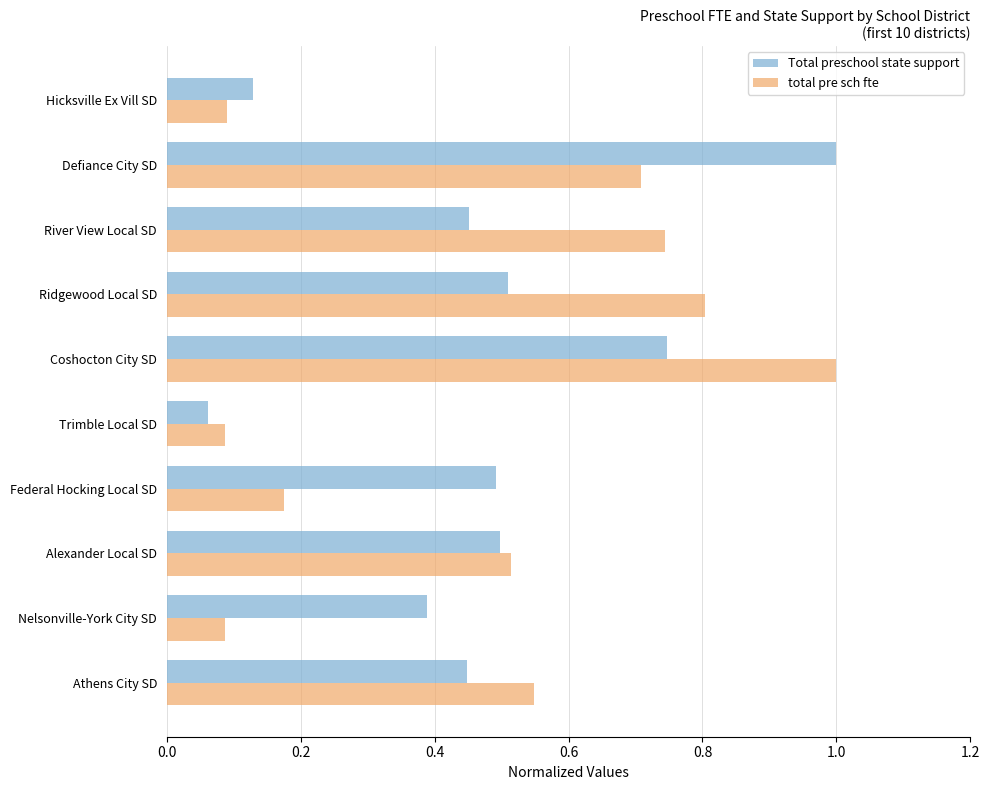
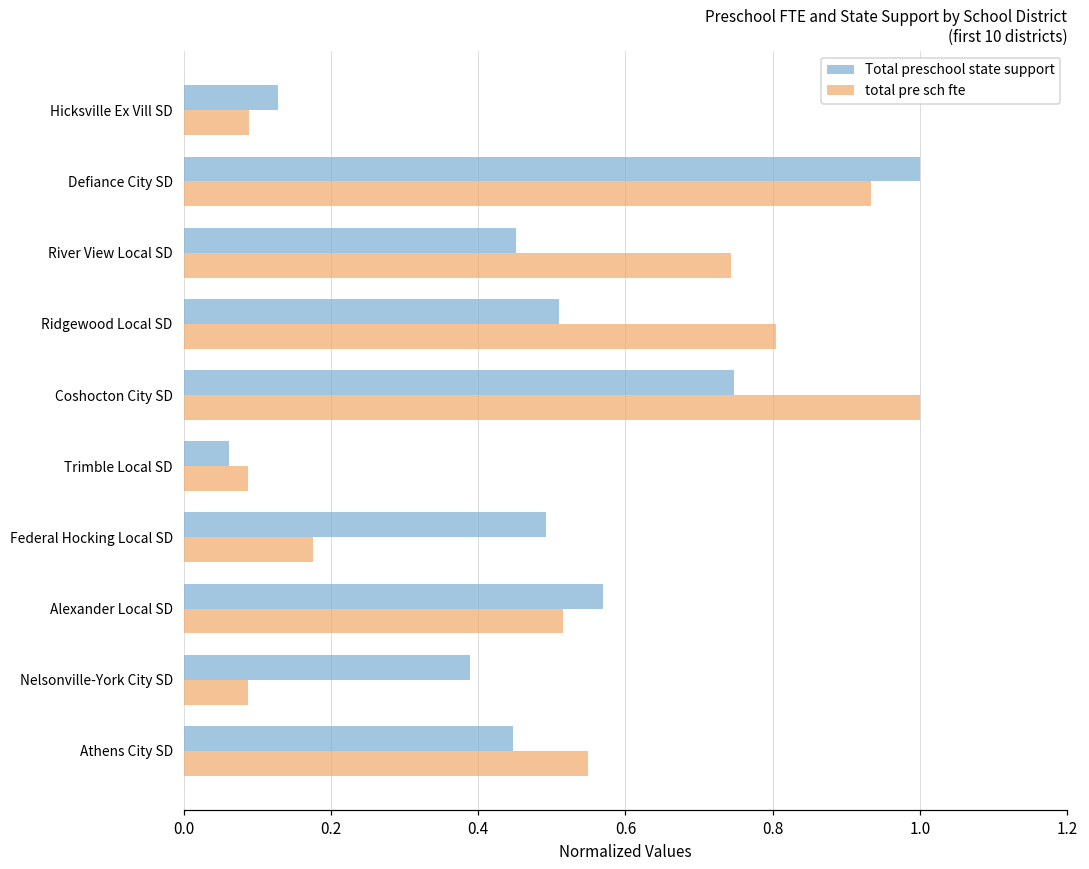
total pre sch fte, Defiance City SD: 0.71 -> 0.93
Total preschool state support, Alexander Local SD: 0.50 -> 0.57
